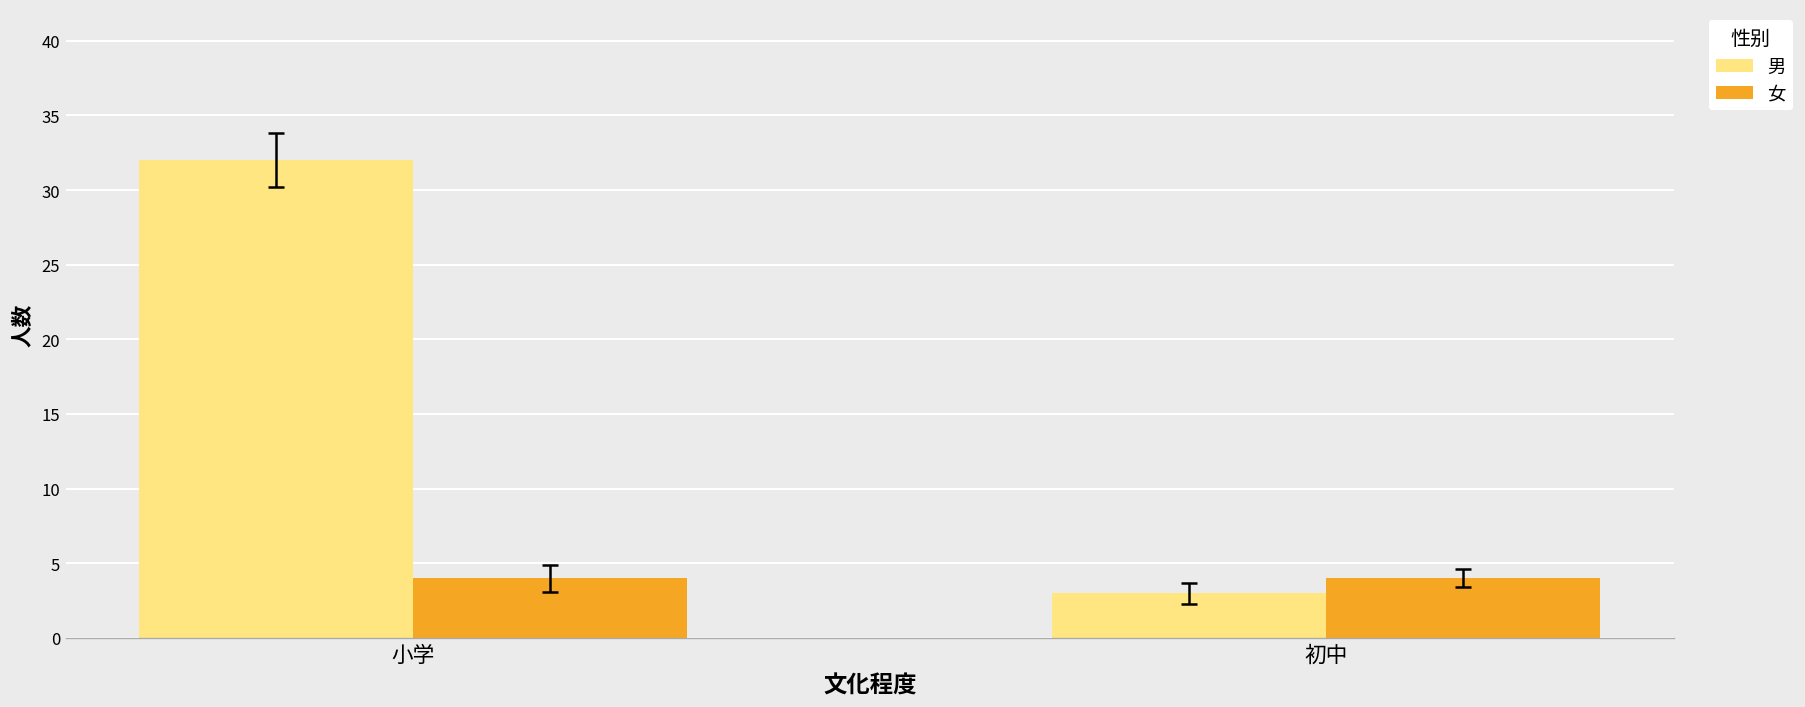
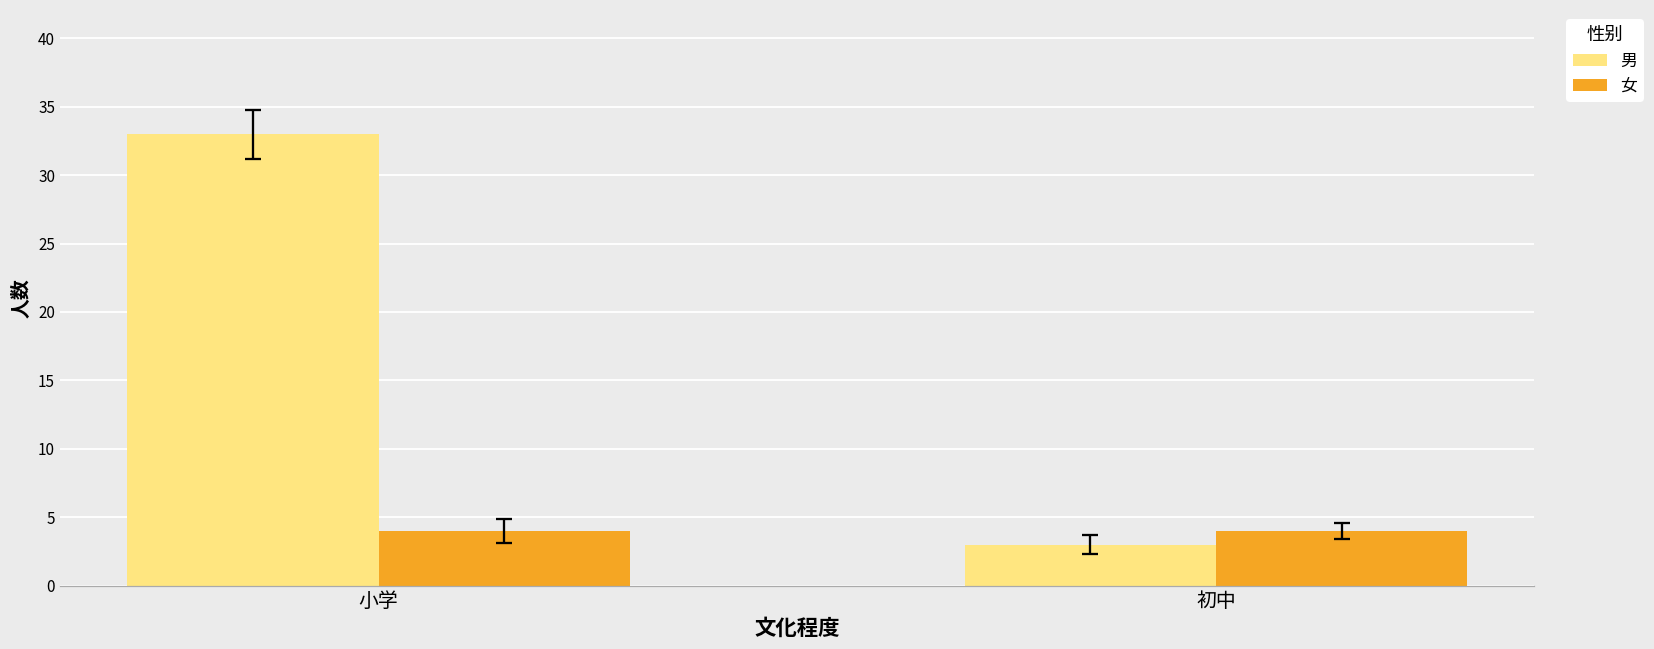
男, 小学: 32 -> 33
